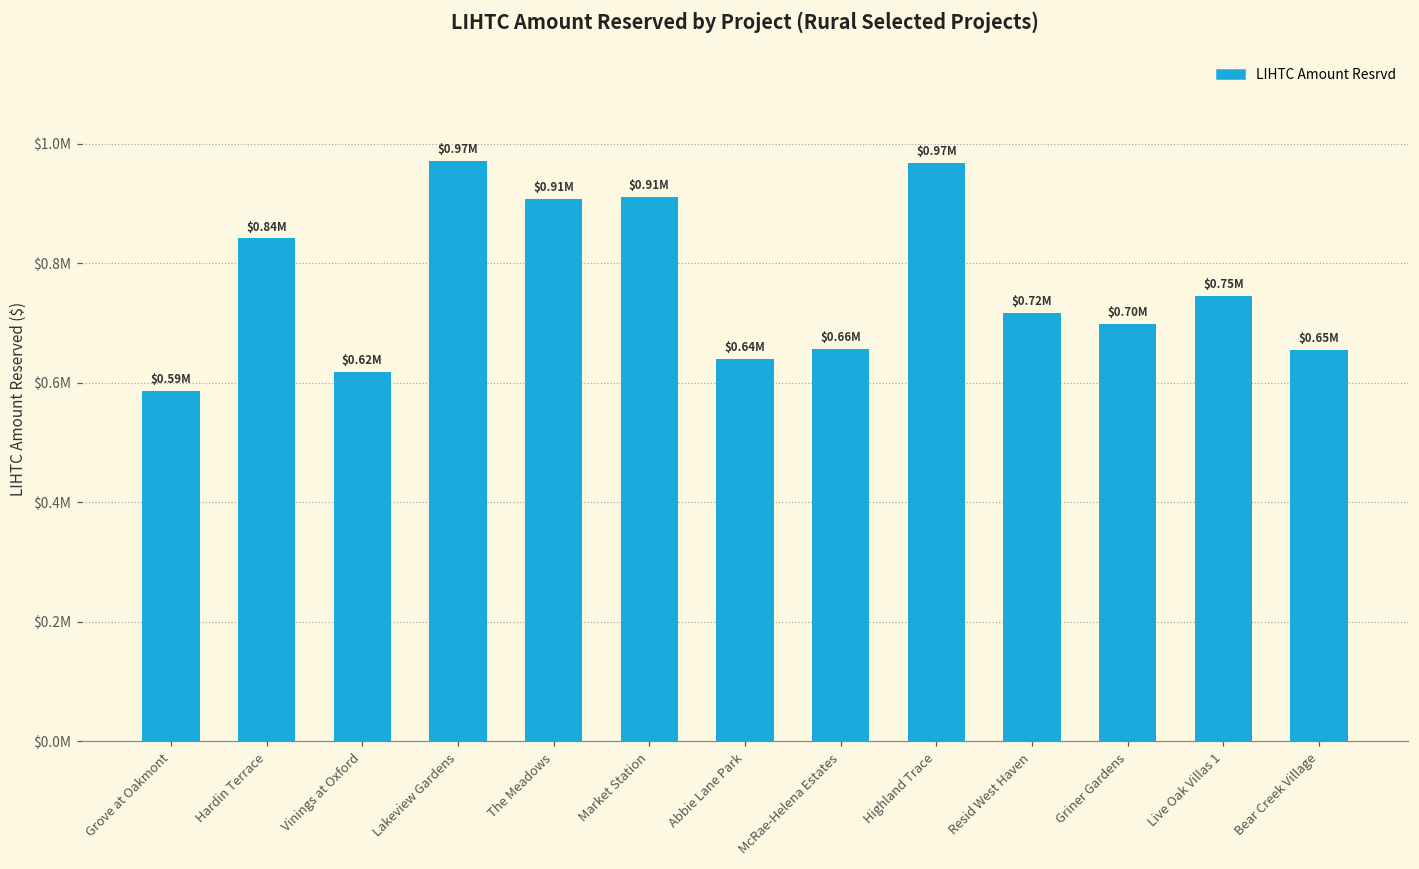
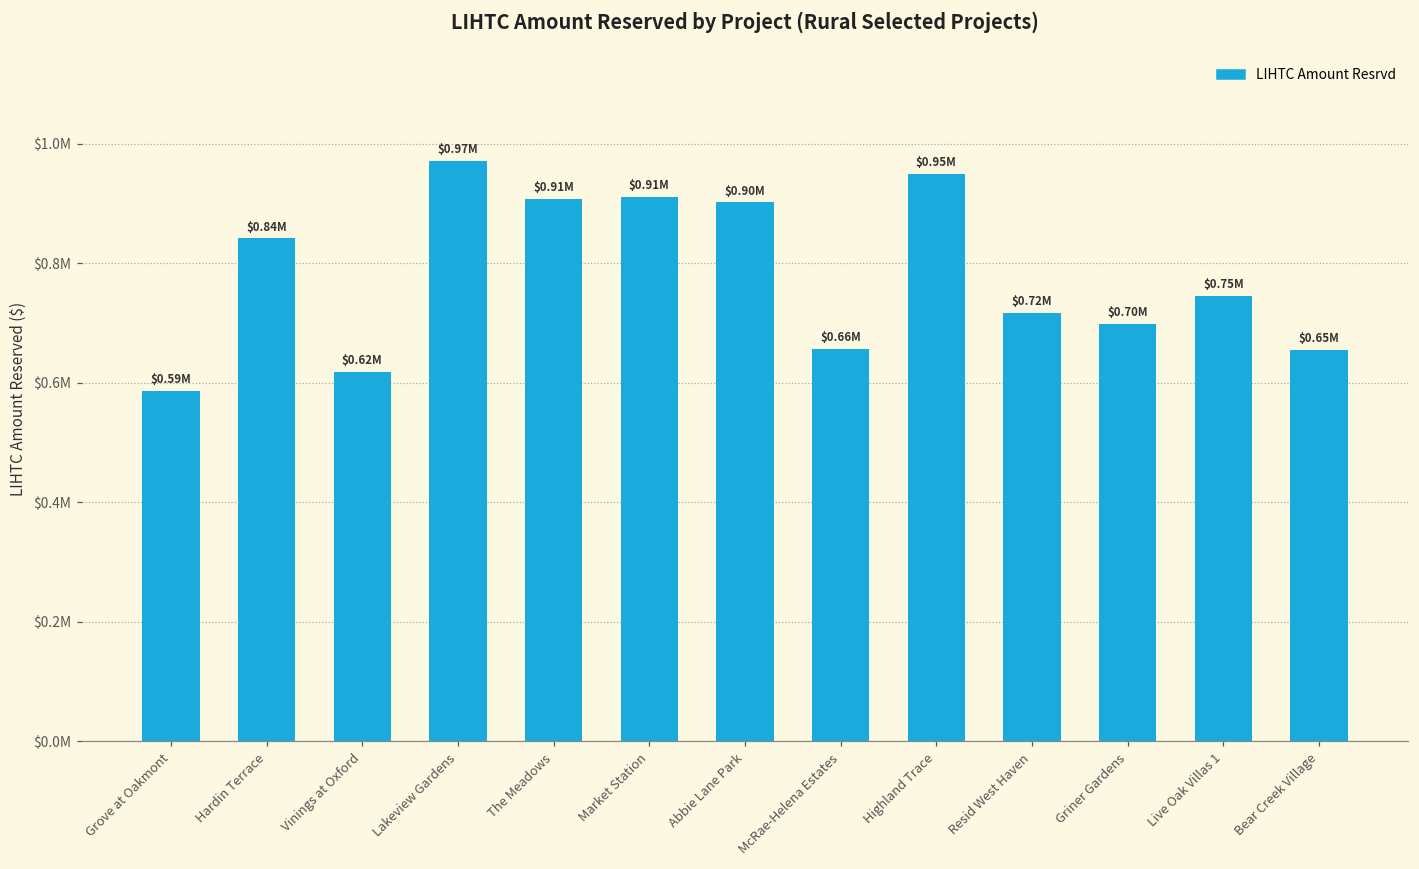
Abbie Lane Park: $0.64M -> $0.90M
Highland Trace: $0.97M -> $0.95M
